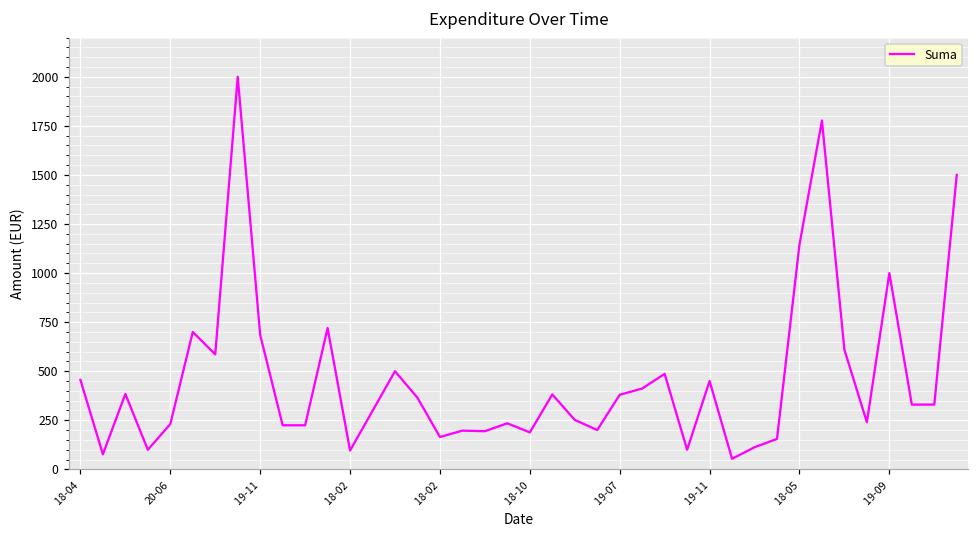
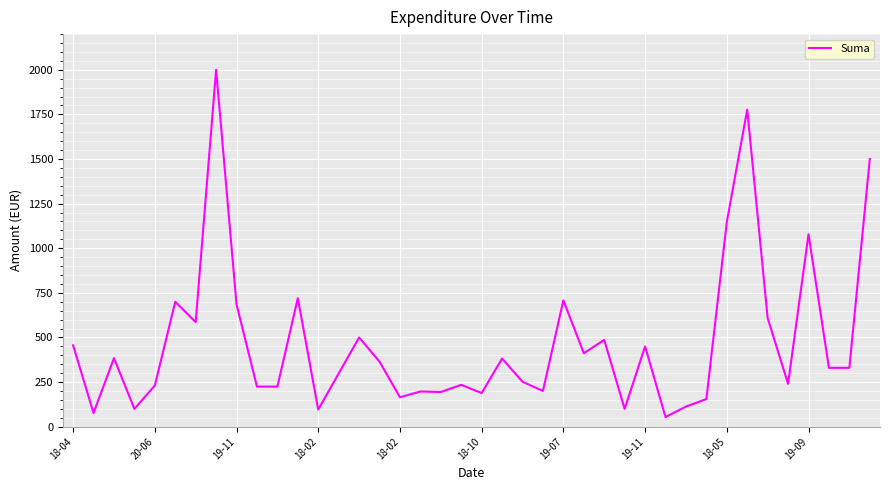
19-07: 380 -> 710
19-09: 1000 -> 1080
